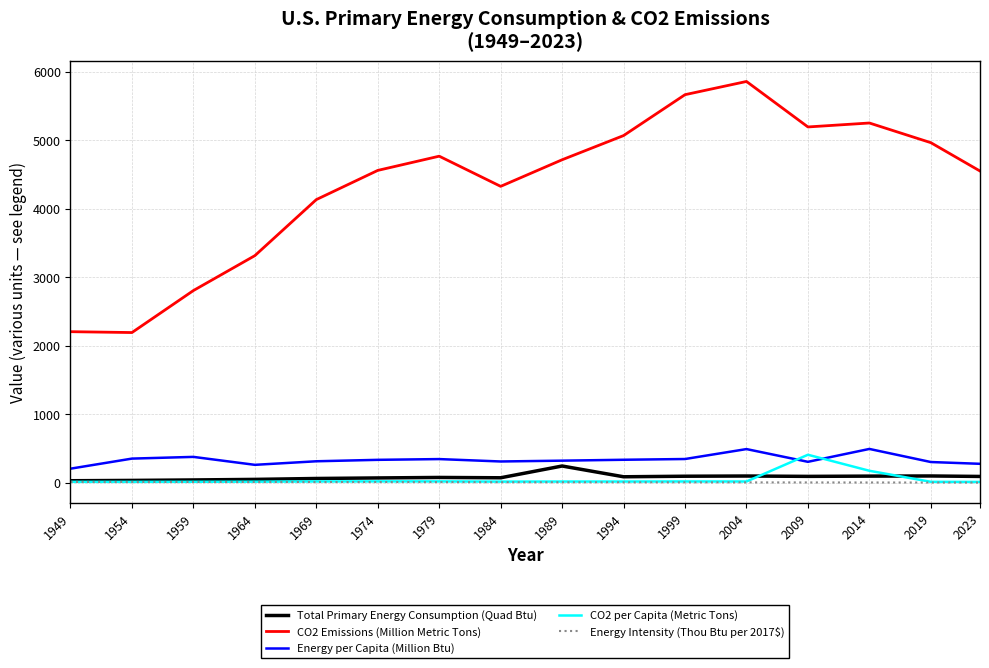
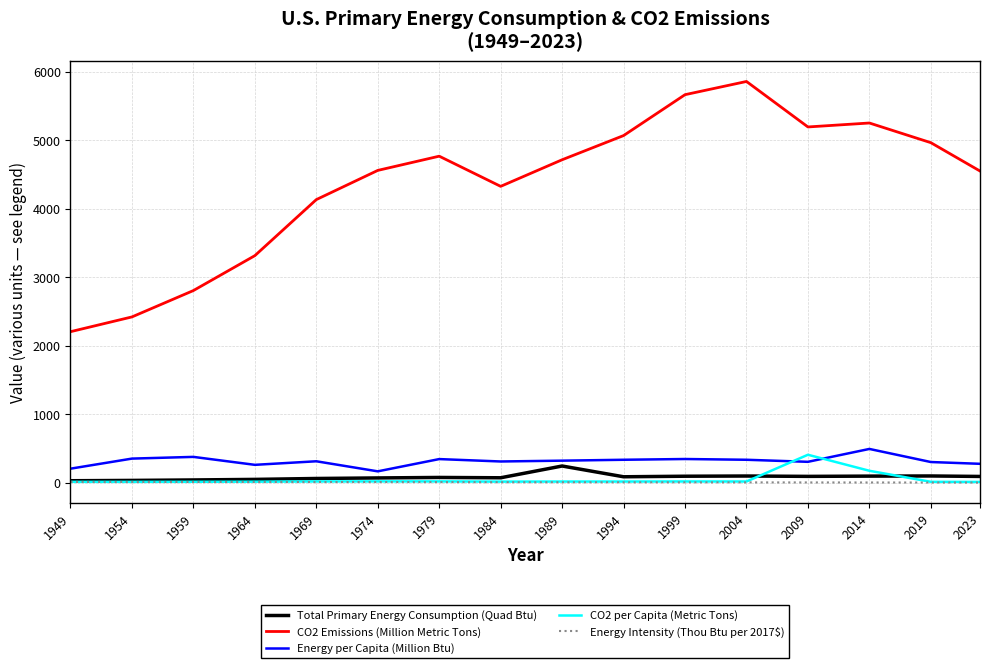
CO2 Emissions (Million Metric Tons), 1954: 2200 -> 2400
Energy per Capita (Million Btu), 1974: 300 -> 200
Energy per Capita (Million Btu), 2004: 500 -> 300
